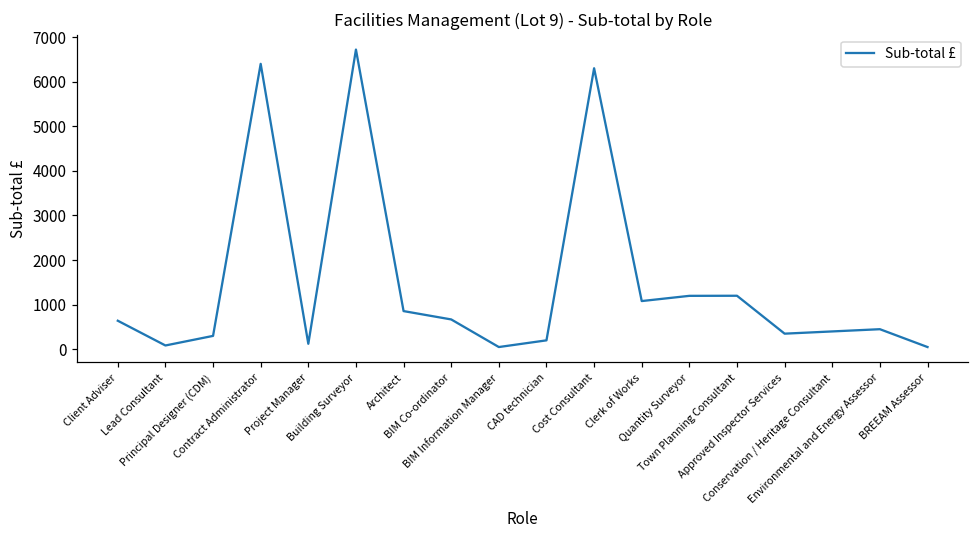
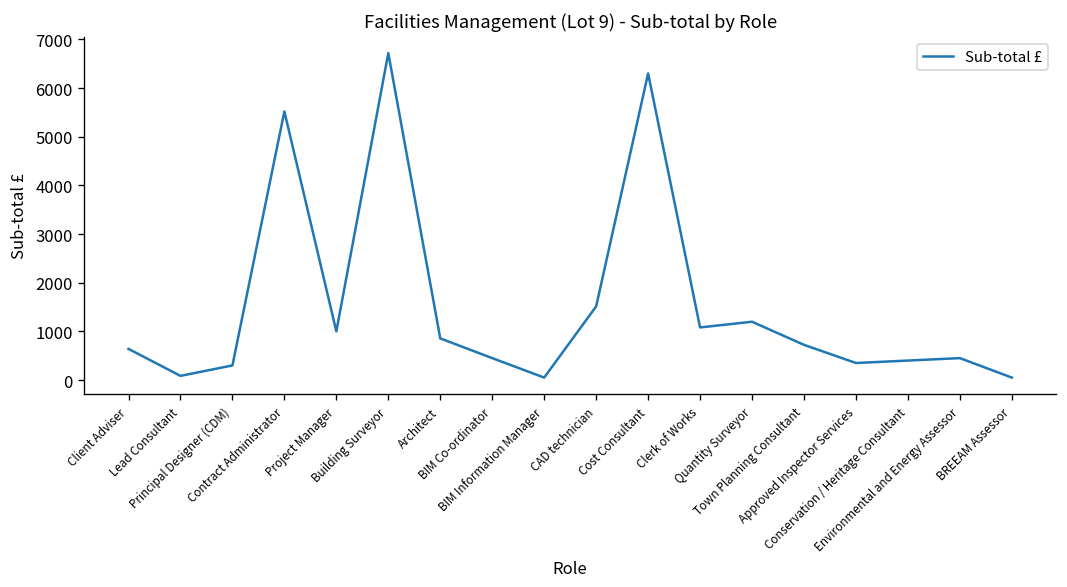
Contract Administrator: 6400 -> 5500
Project Manager: 100 -> 1000
BIM Co-ordinator: 700 -> 500
CAD technician: 200 -> 1500
Town Planning Consultant: 1200 -> 700
